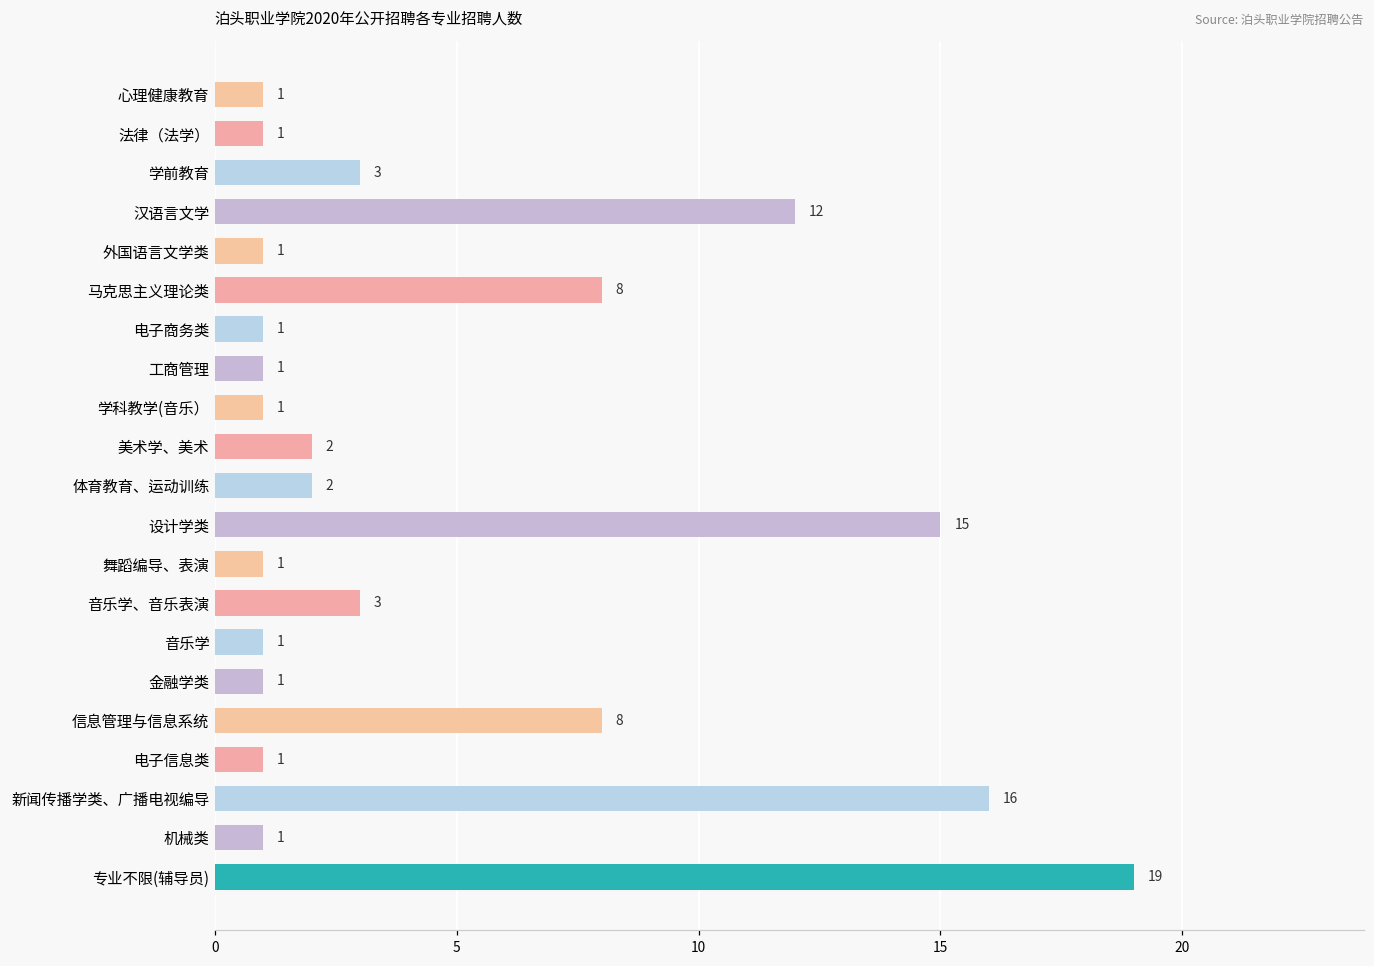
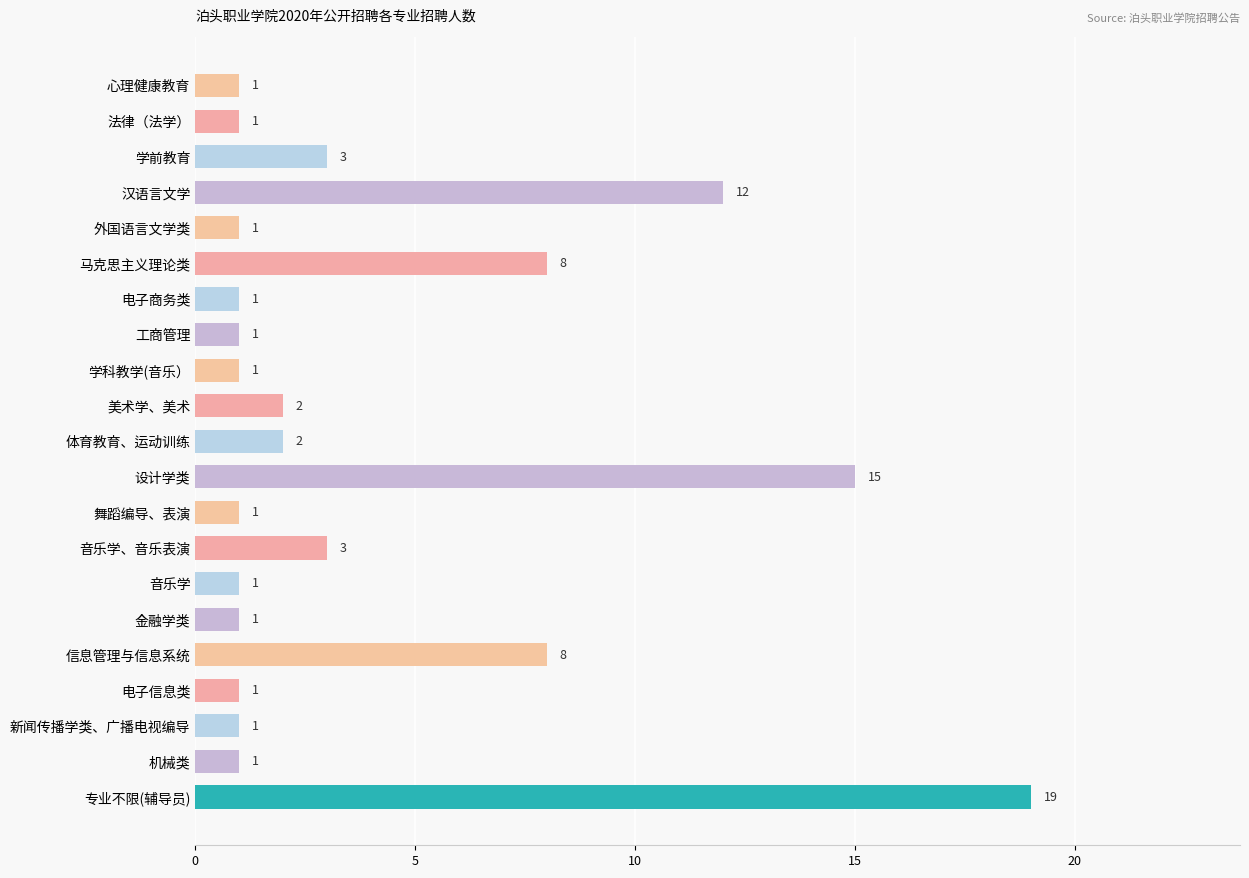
新闻传播学类、广播电视编导: 16 -> 1
